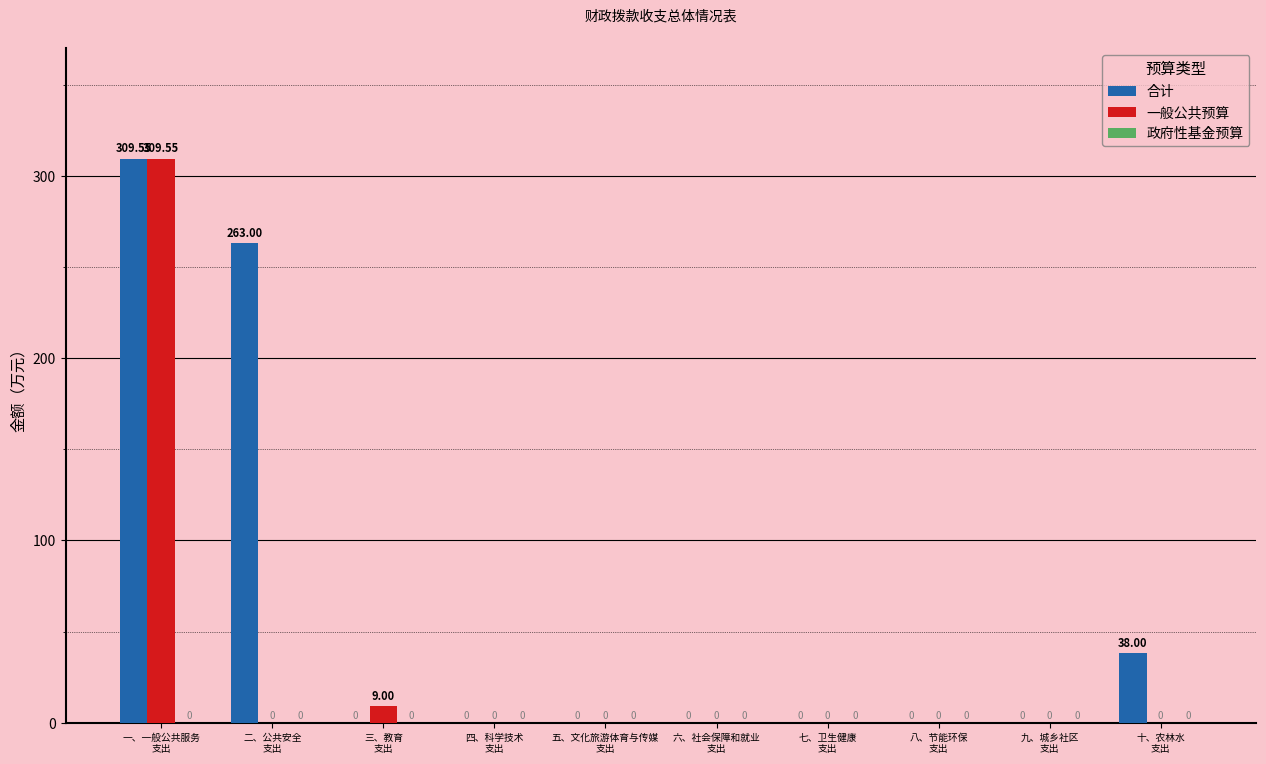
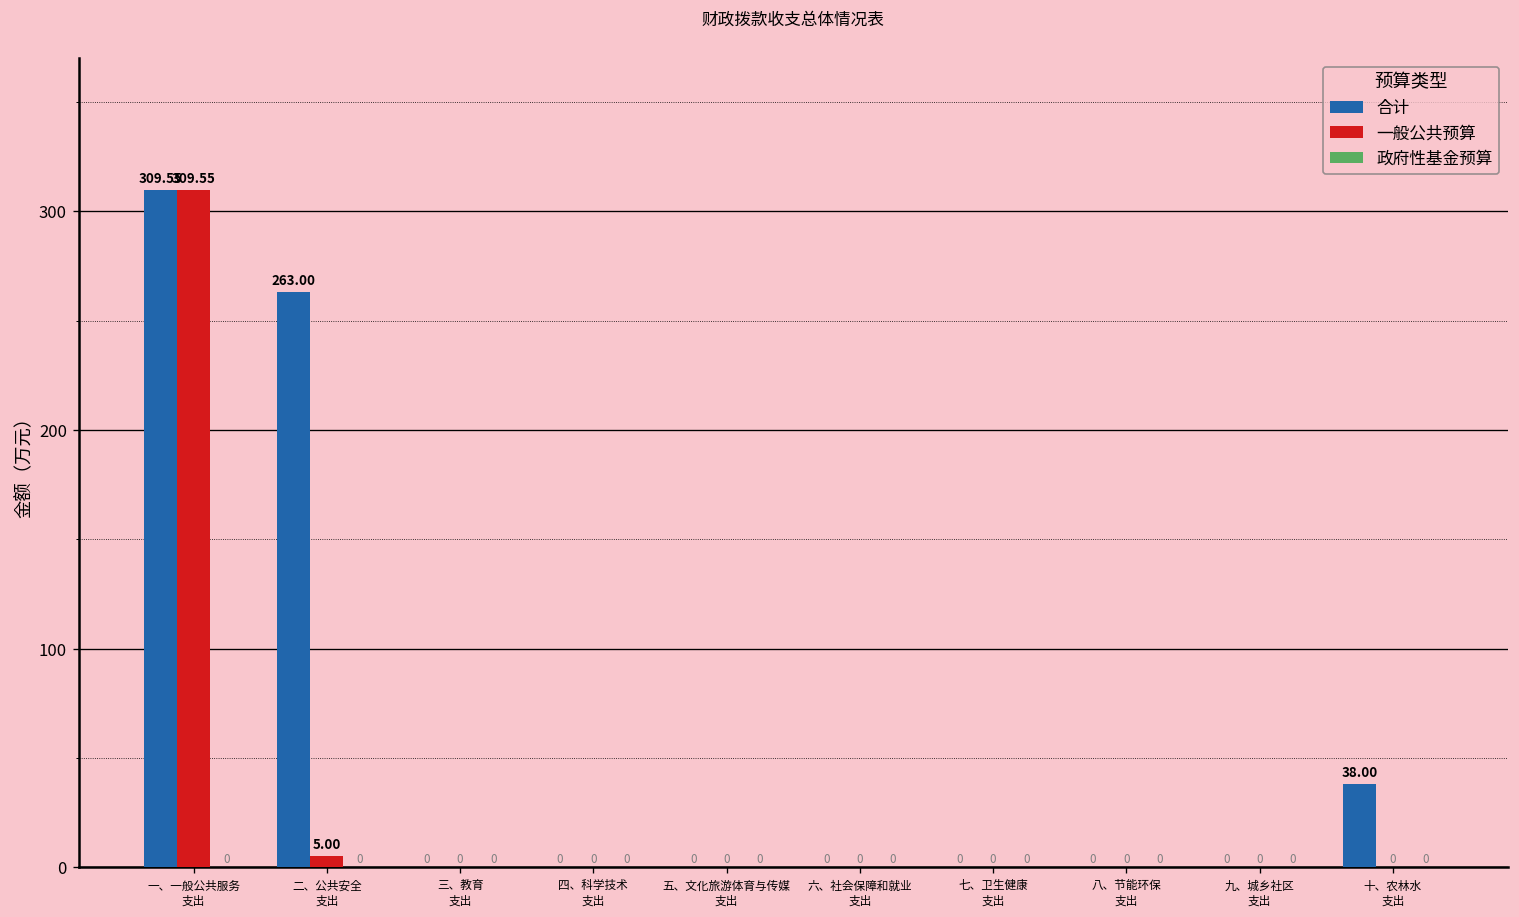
一般公共预算, 二、公共安全 支出: 0 -> 5.00
一般公共预算, 三、教育 支出: 9.00 -> 0
